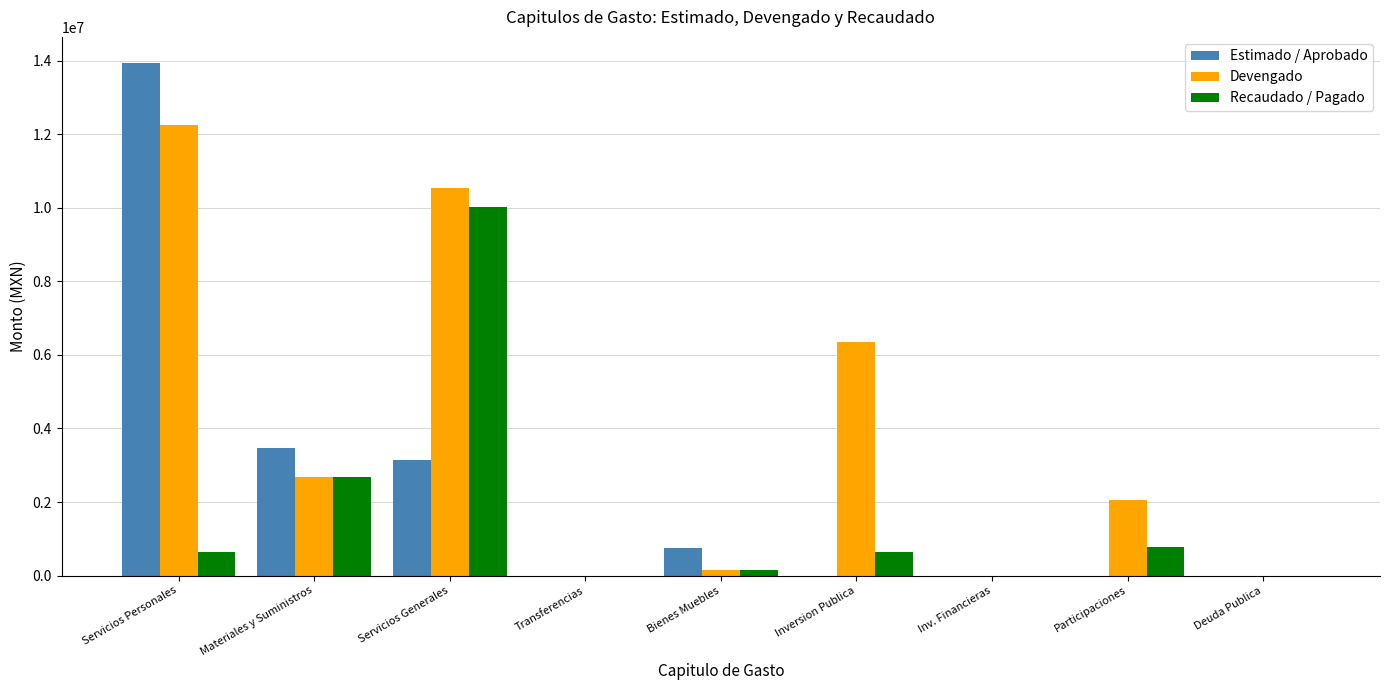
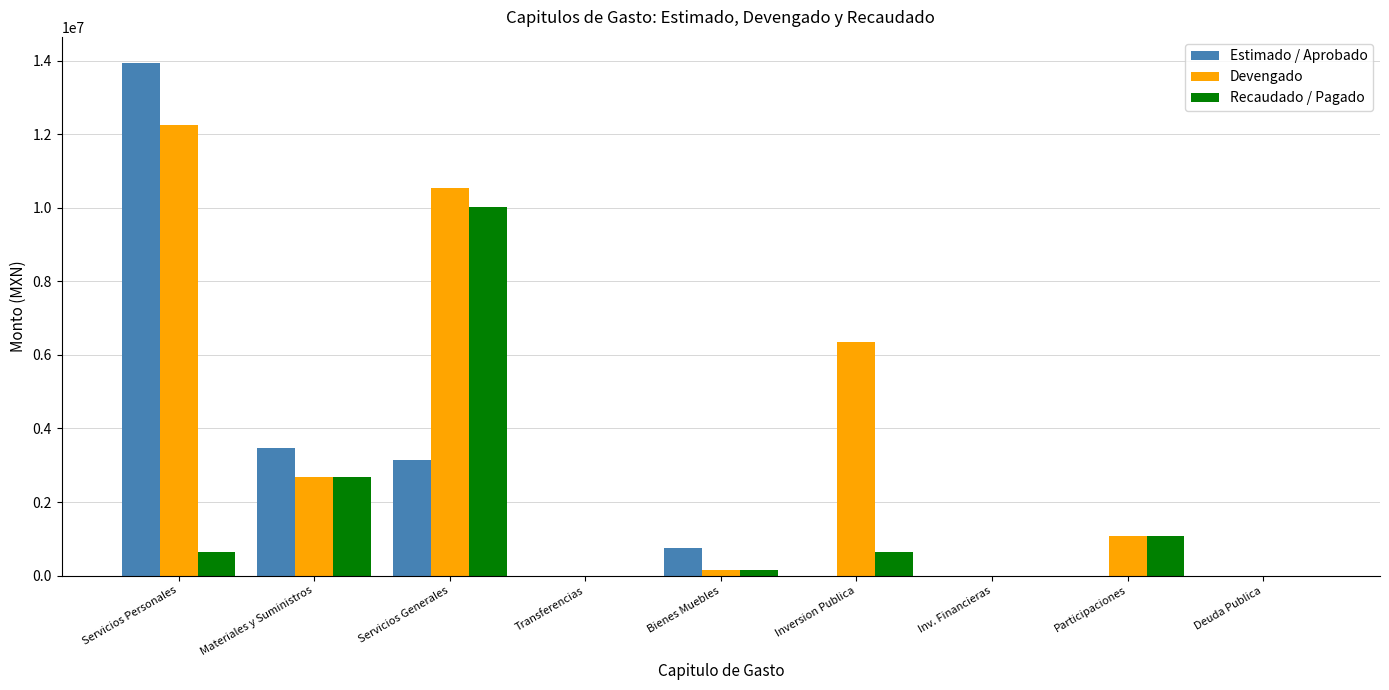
Devengado, Participaciones: 2100000 -> 1100000
Recaudado / Pagado, Participaciones: 800000 -> 1100000
